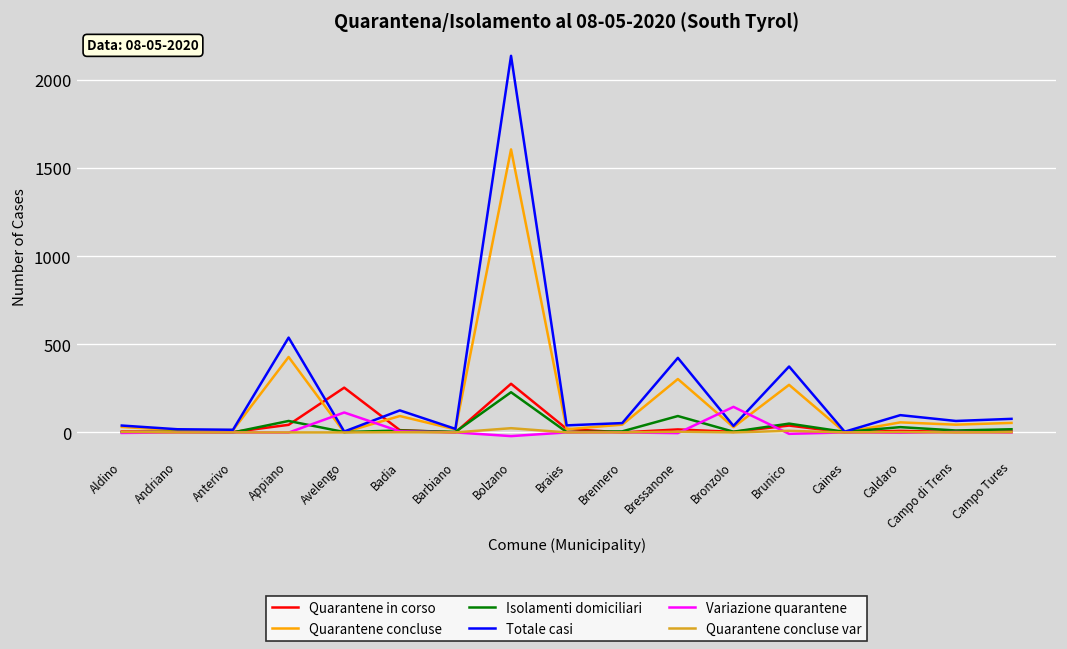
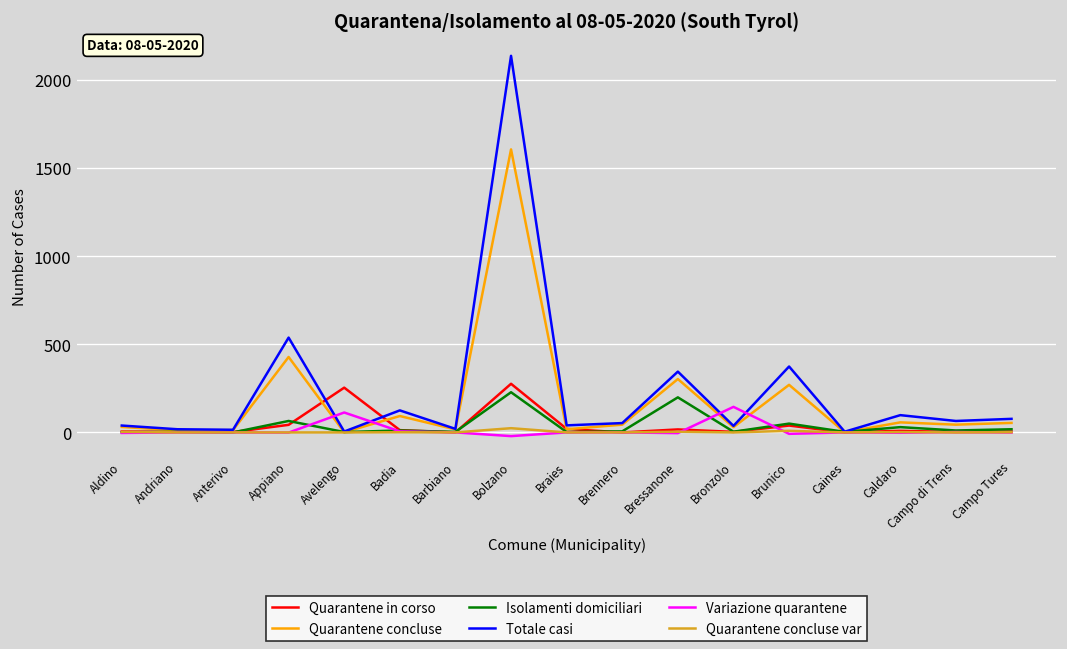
Isolamenti domiciliari, Bressanone: 90 -> 200
Totale casi, Bressanone: 420 -> 350
